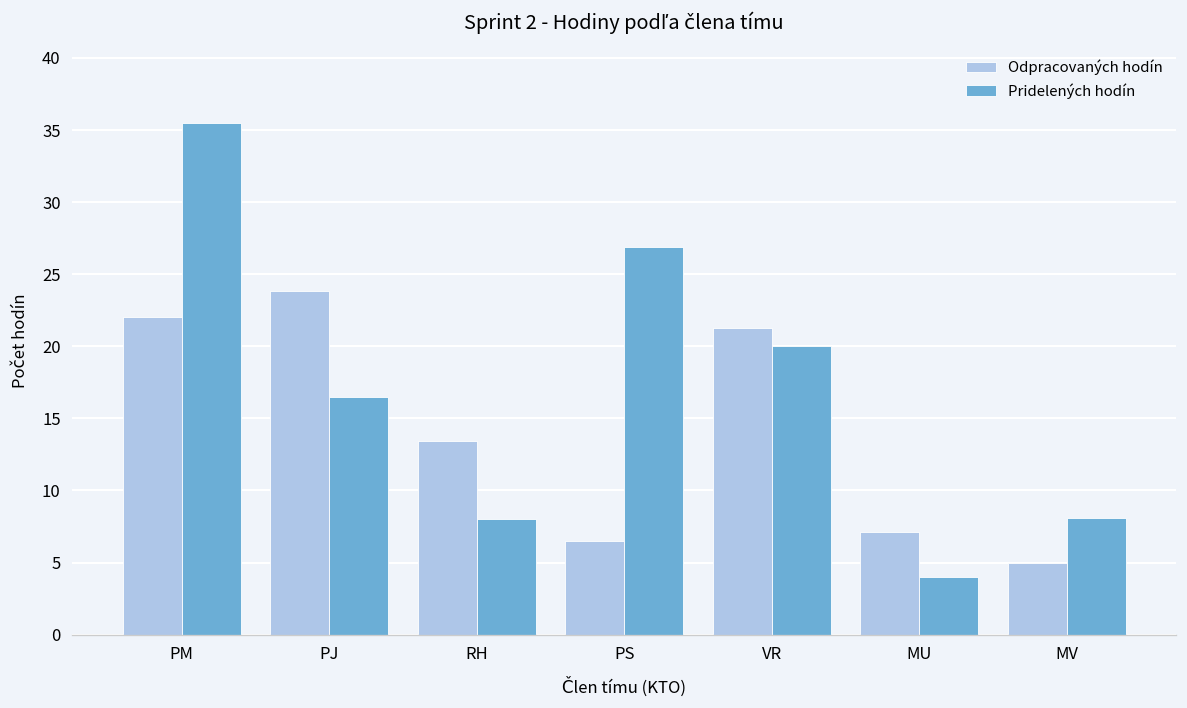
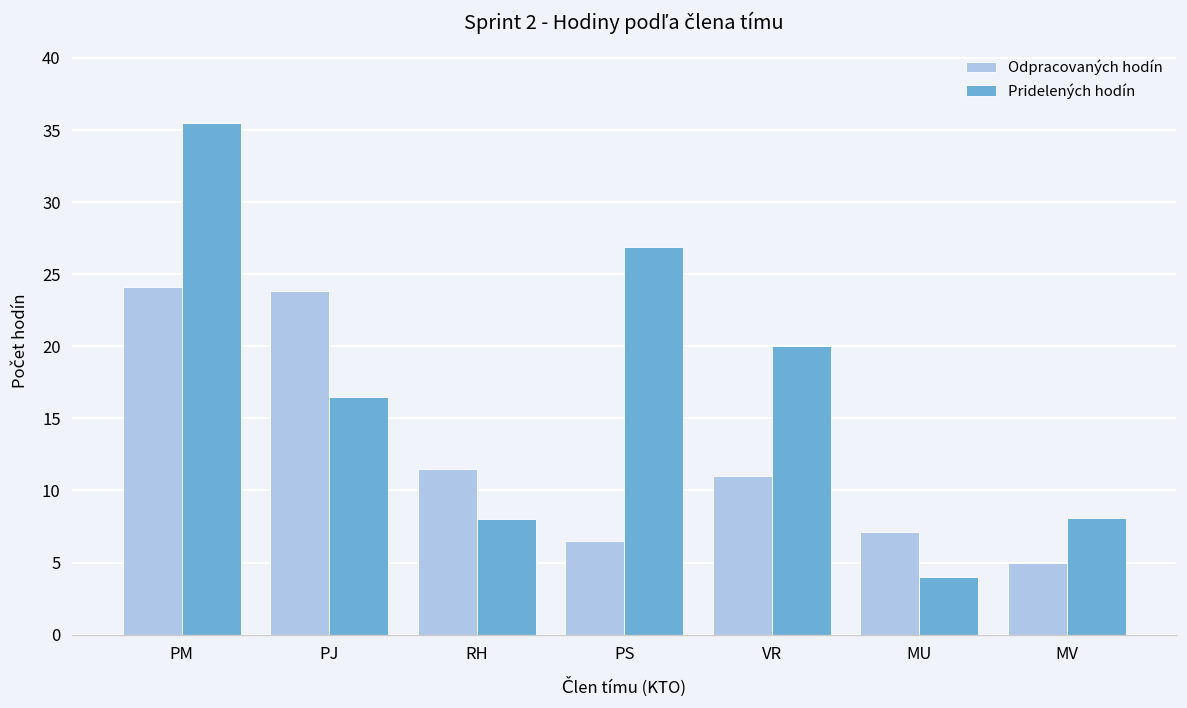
Odpracovaných hodín, PM: 22.0 -> 24.1
Odpracovaných hodín, RH: 13.4 -> 11.5
Odpracovaných hodín, VR: 21.3 -> 11.0
